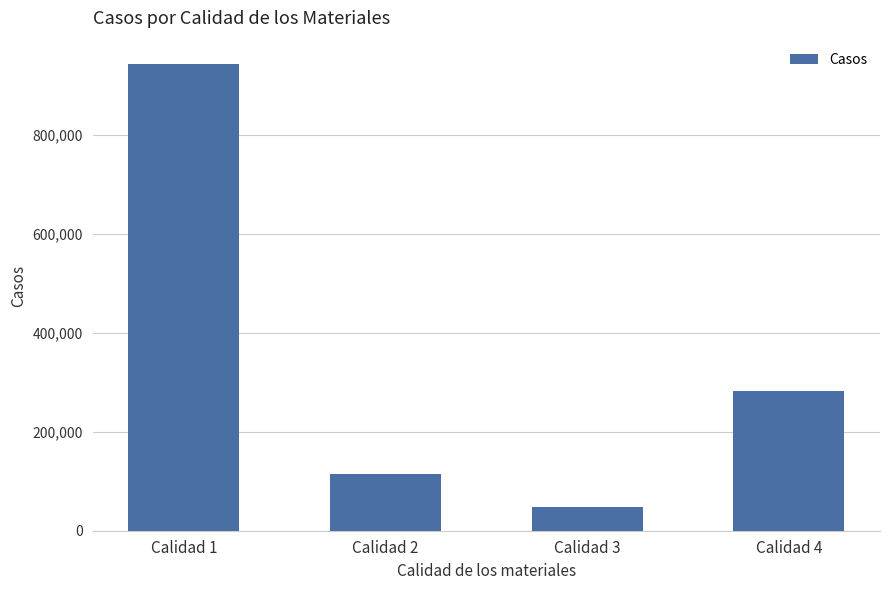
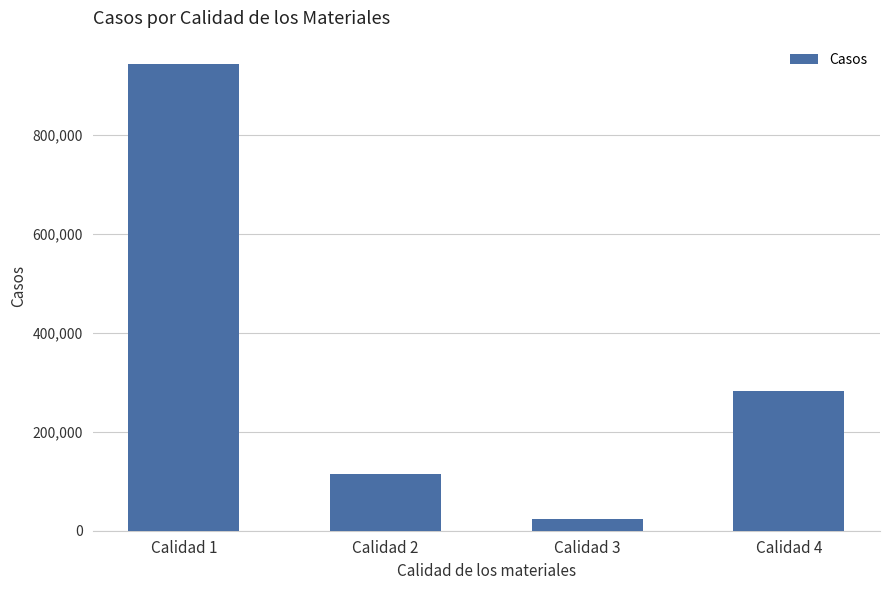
Calidad 3: 50,000 -> 20,000
